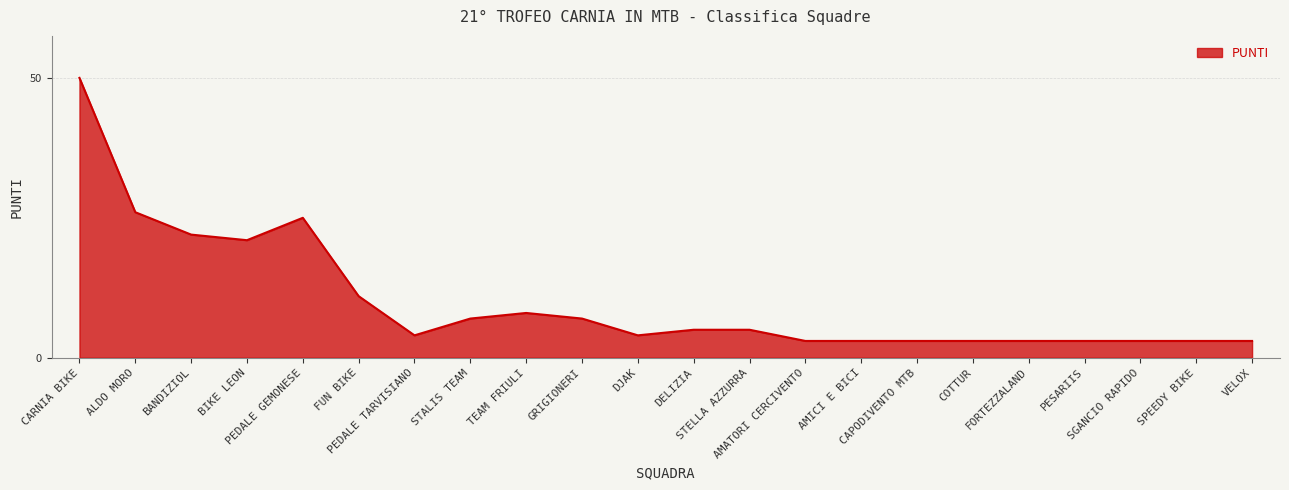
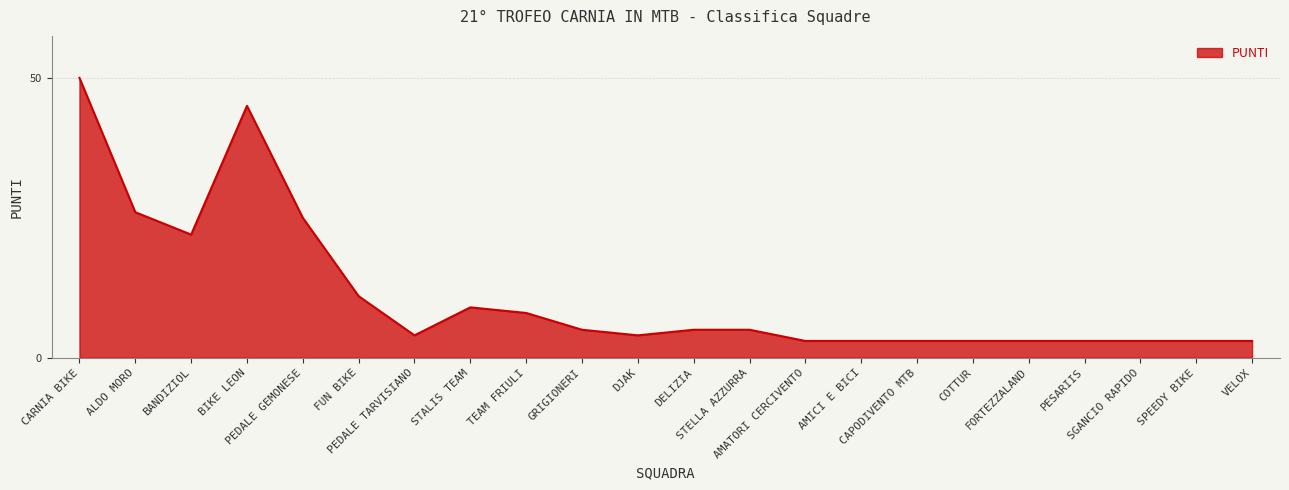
BIKE LEON: 21 -> 45
STALIS TEAM: 7 -> 9
GRIGIONERI: 7 -> 5
